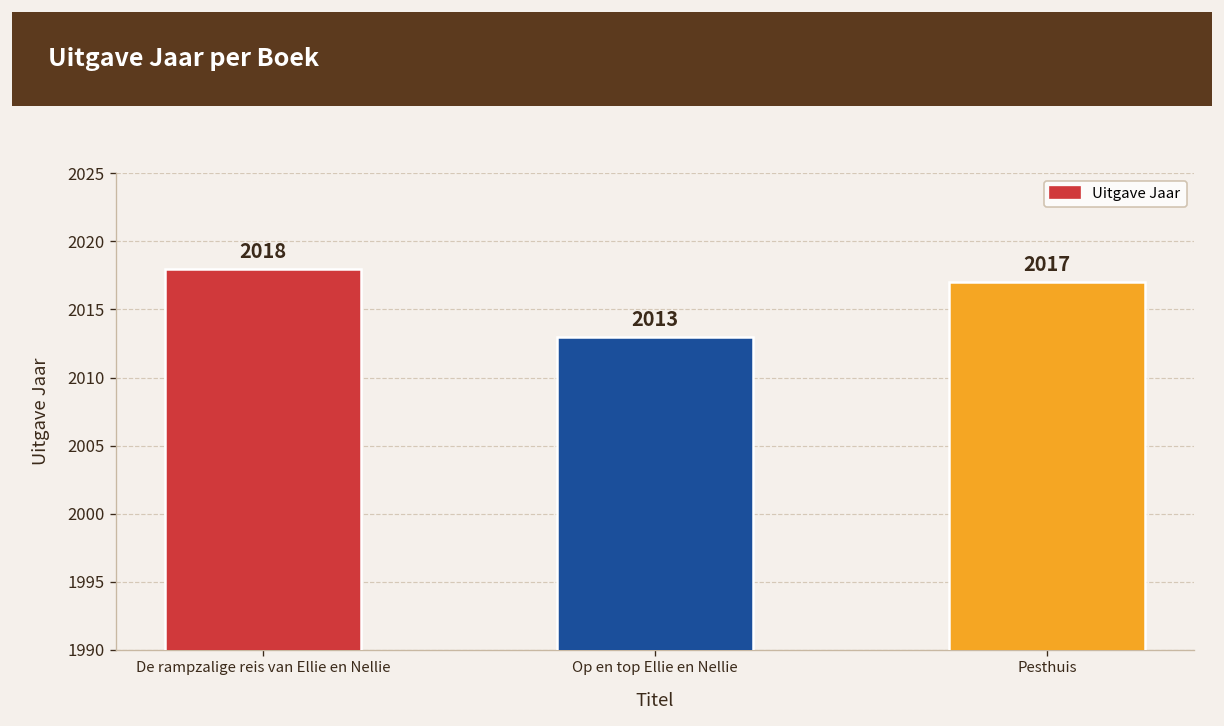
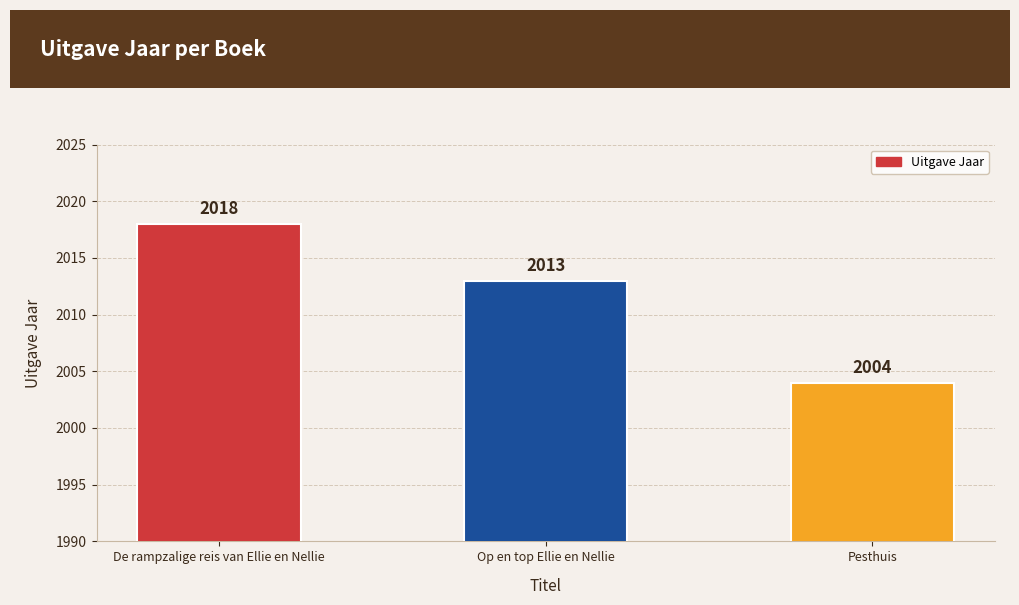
Pesthuis: 2017 -> 2004
